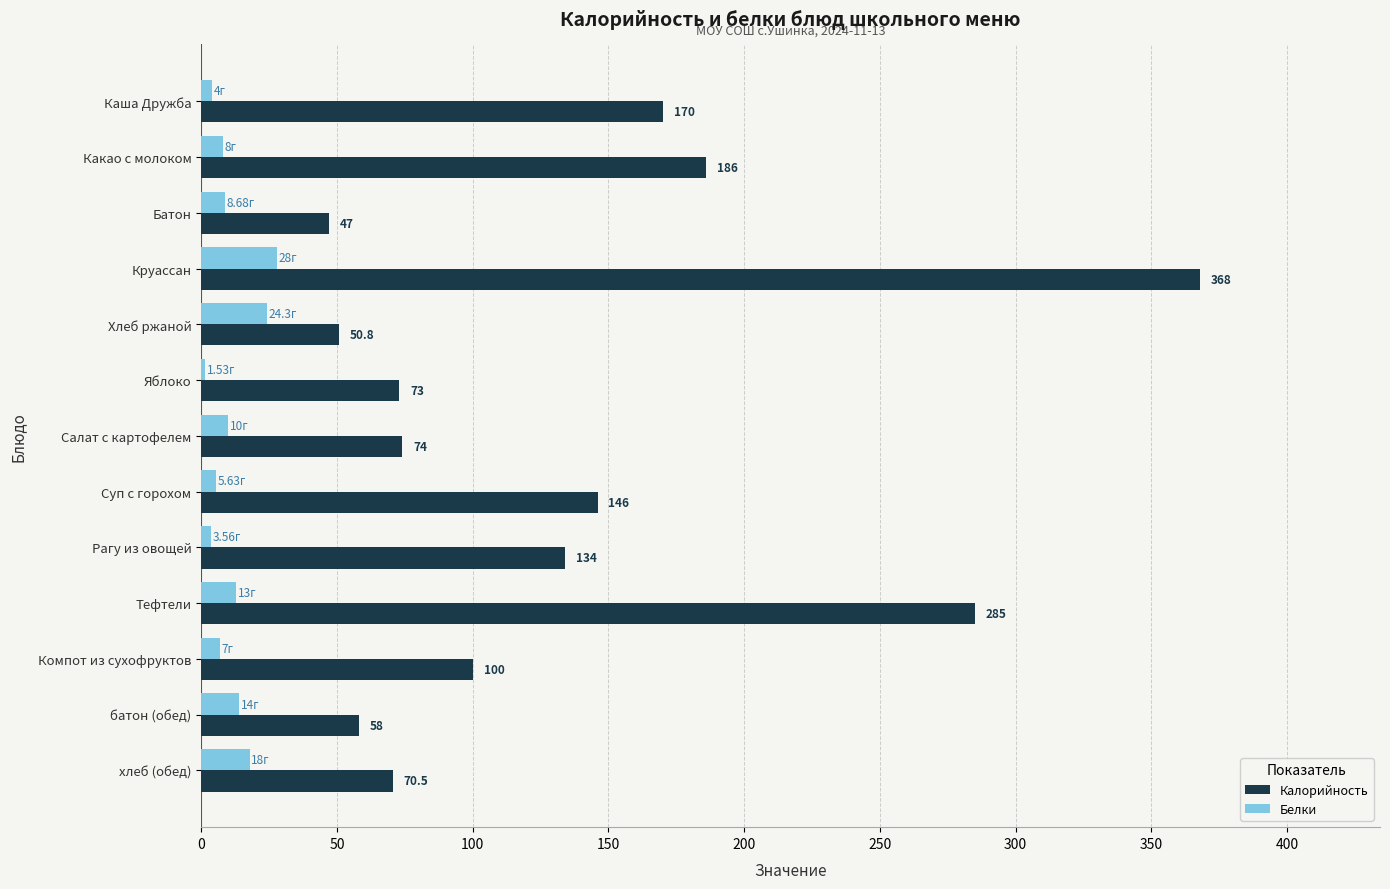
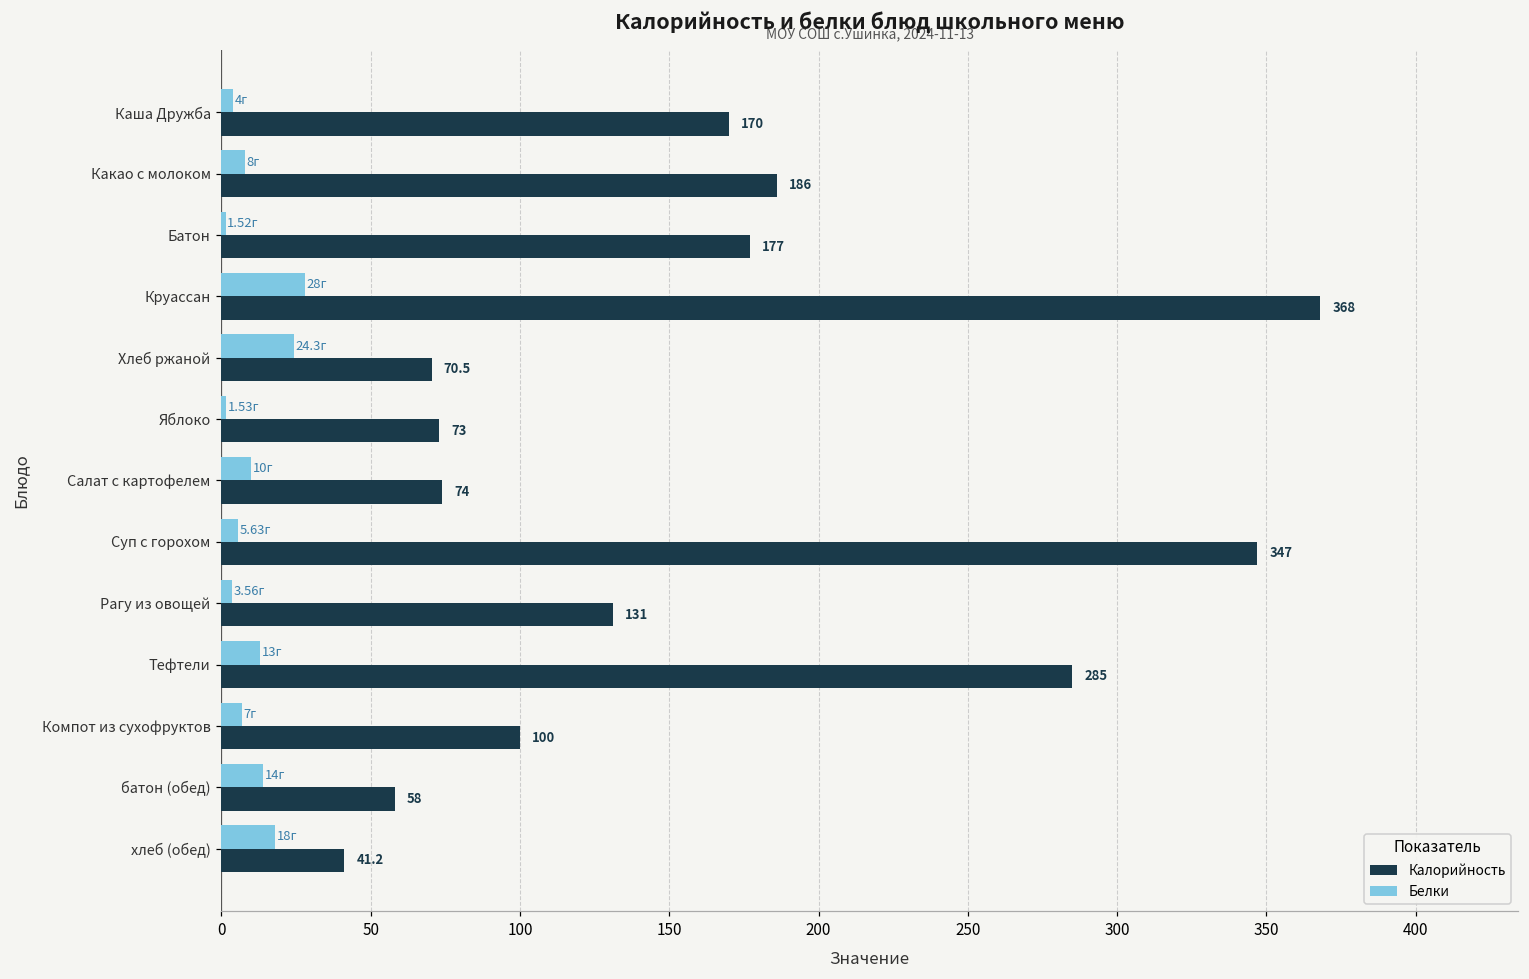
Белки, Батон: 8.68г -> 1.52г
Калорийность, Батон: 47 -> 177
Калорийность, Хлеб ржаной: 50.8 -> 70.5
Калорийность, Суп с горохом: 146 -> 347
Калорийность, Рагу из овощей: 134 -> 131
Калорийность, хлеб (обед): 70.5 -> 41.2
